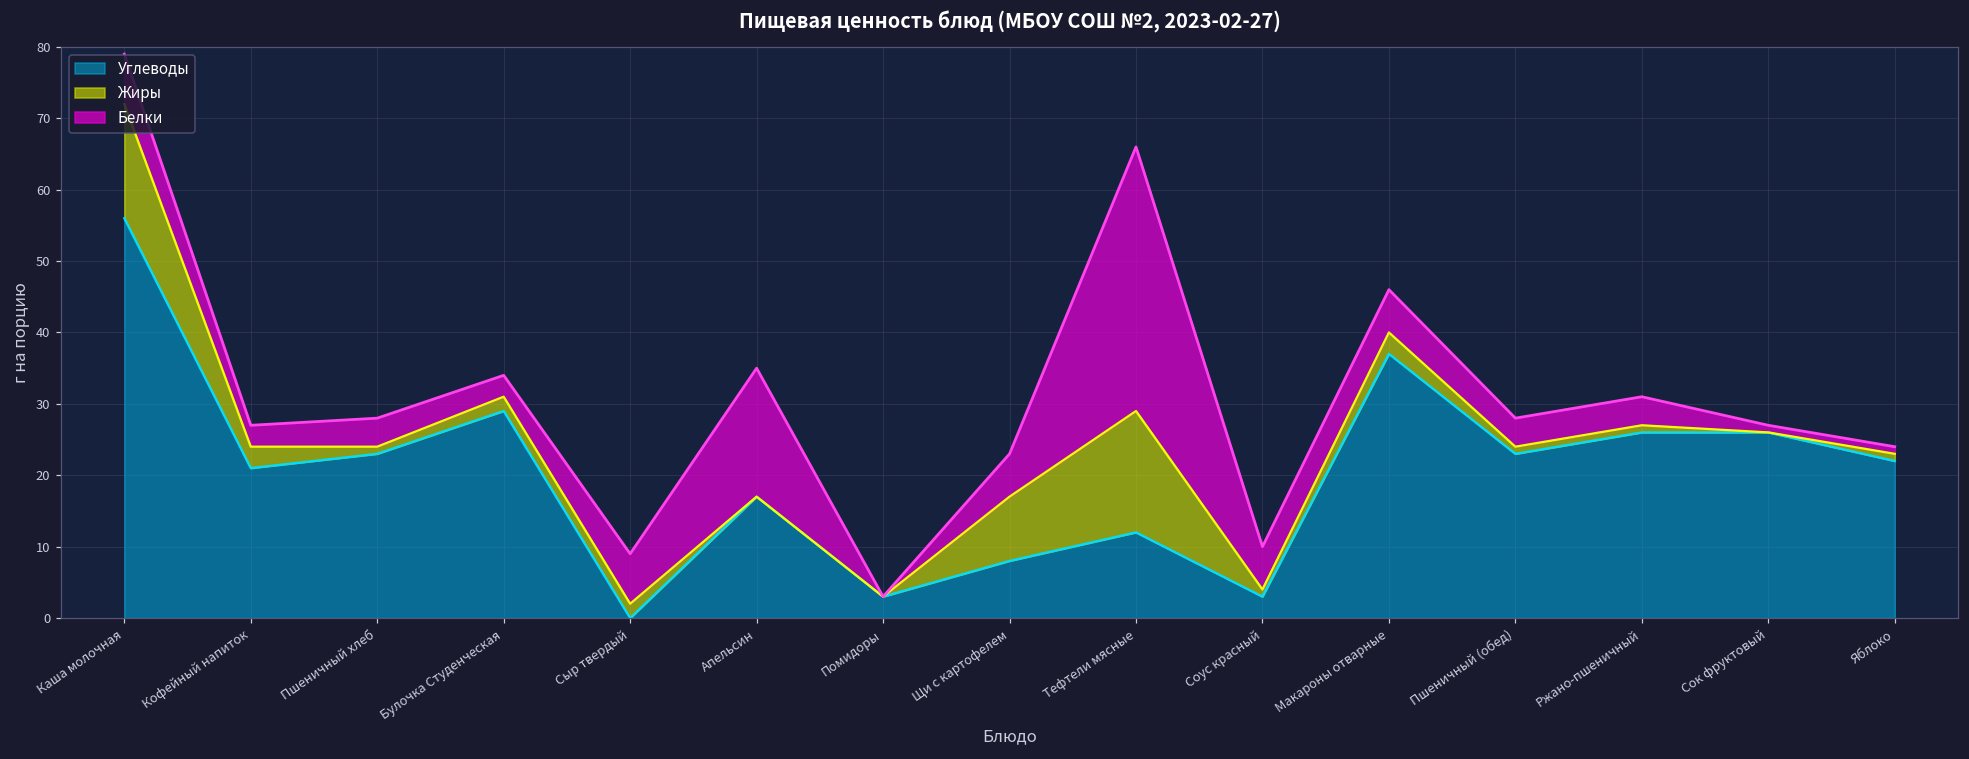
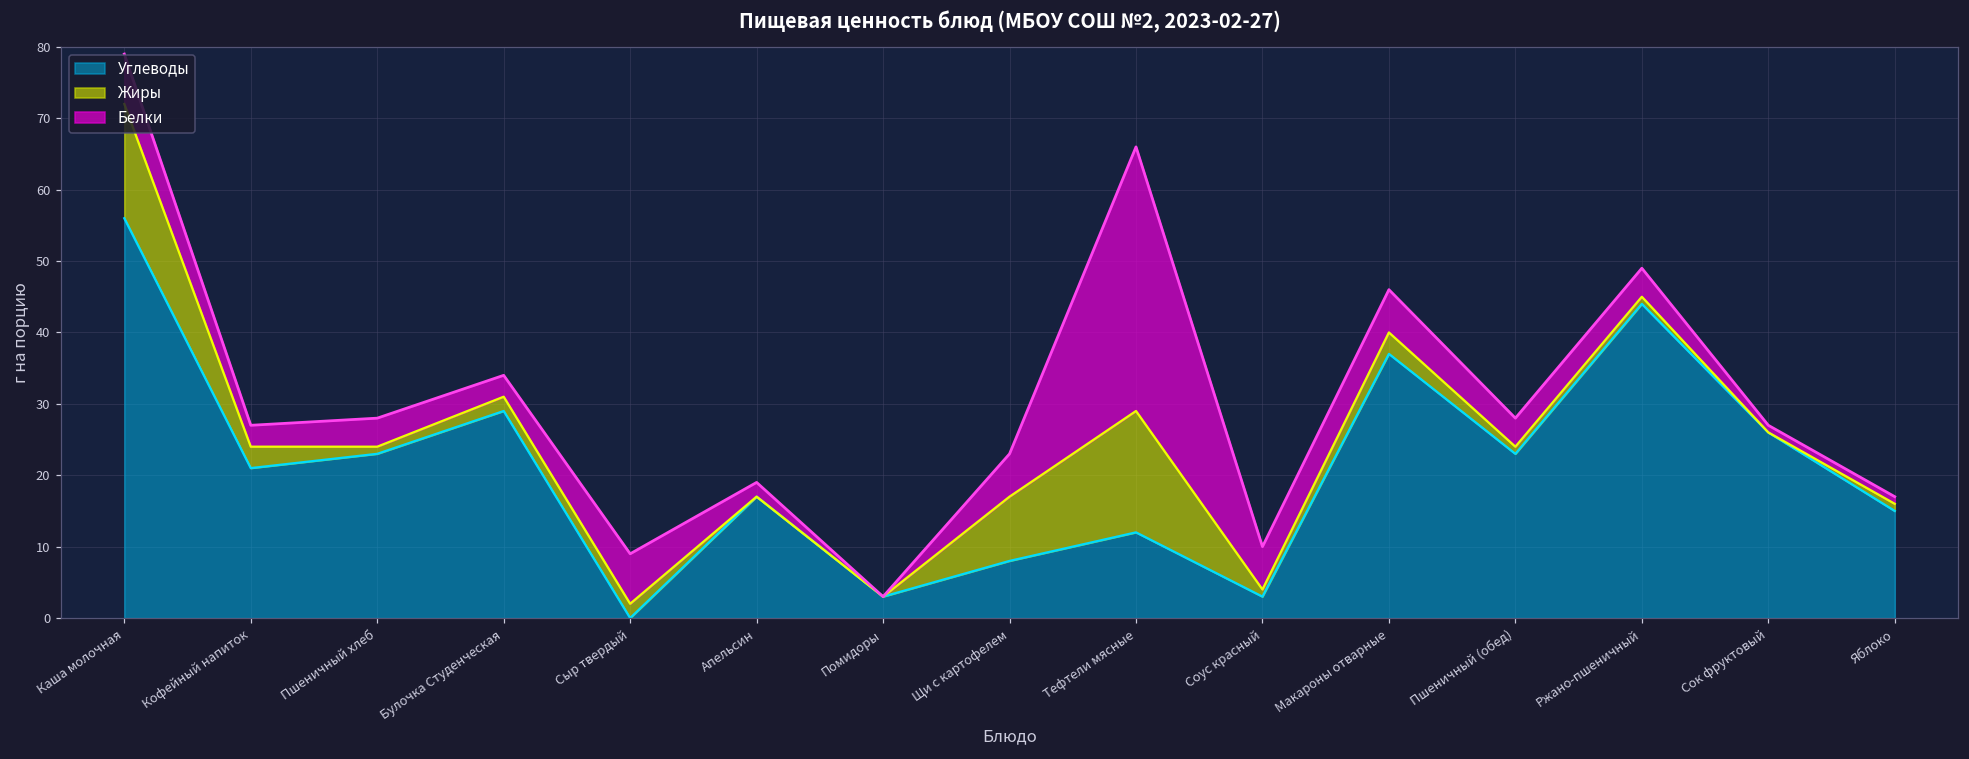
Белки, Апельсин: 18 -> 2
Углеводы, Ржано-пшеничный: 26 -> 44
Углеводы, Яблоко: 22 -> 15
